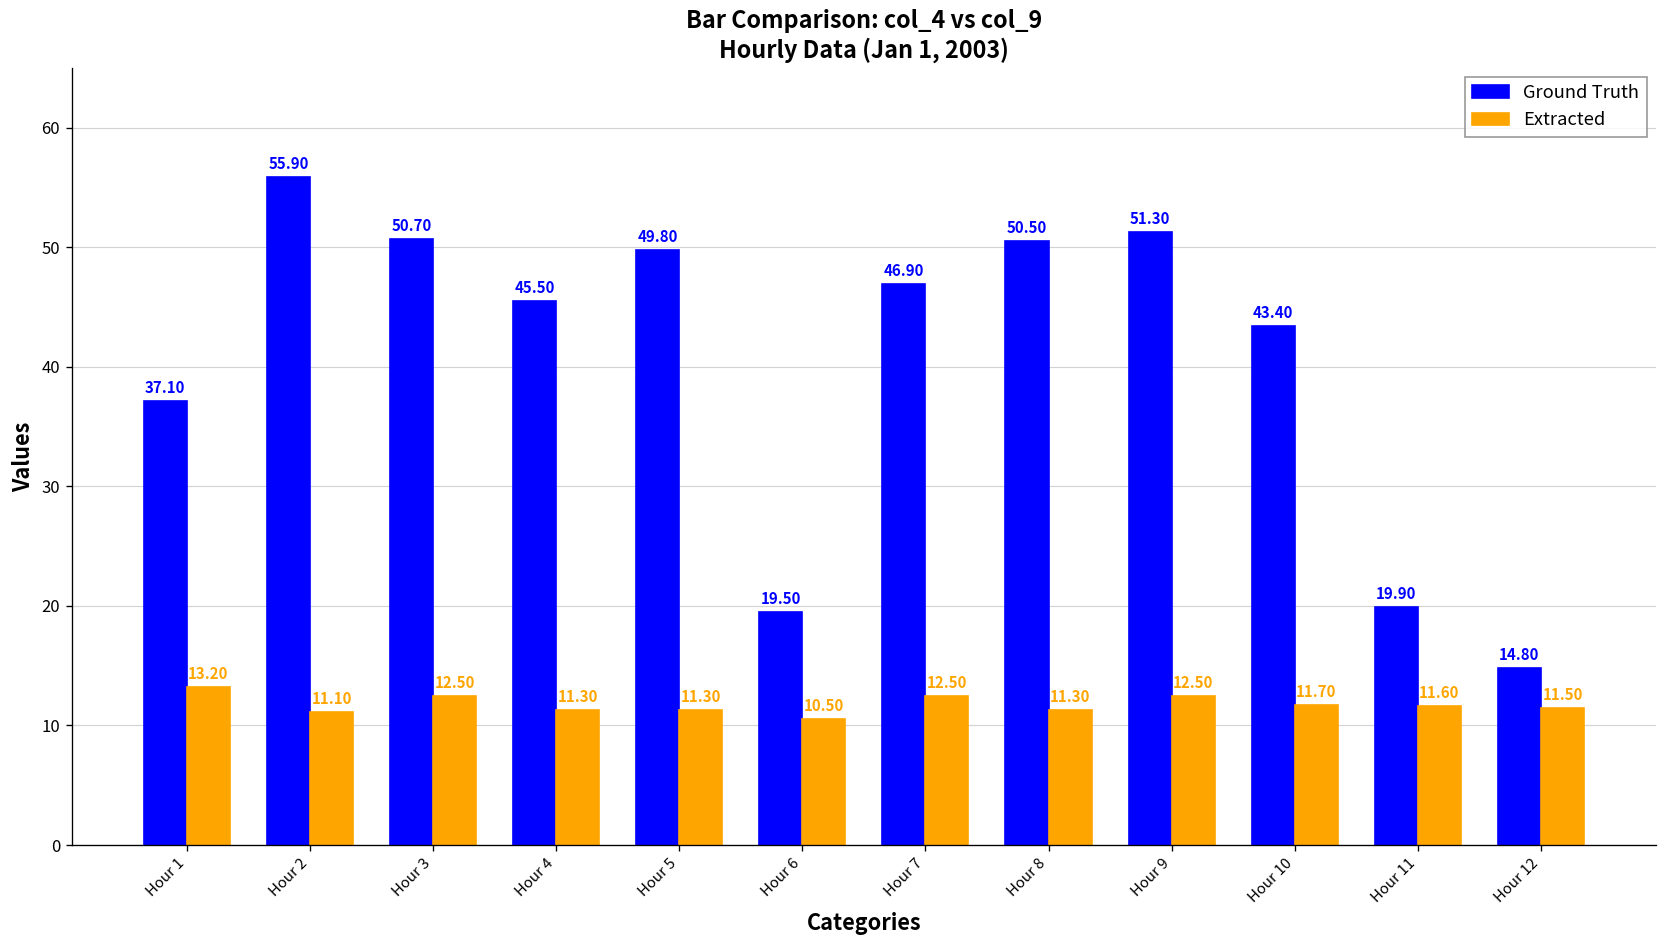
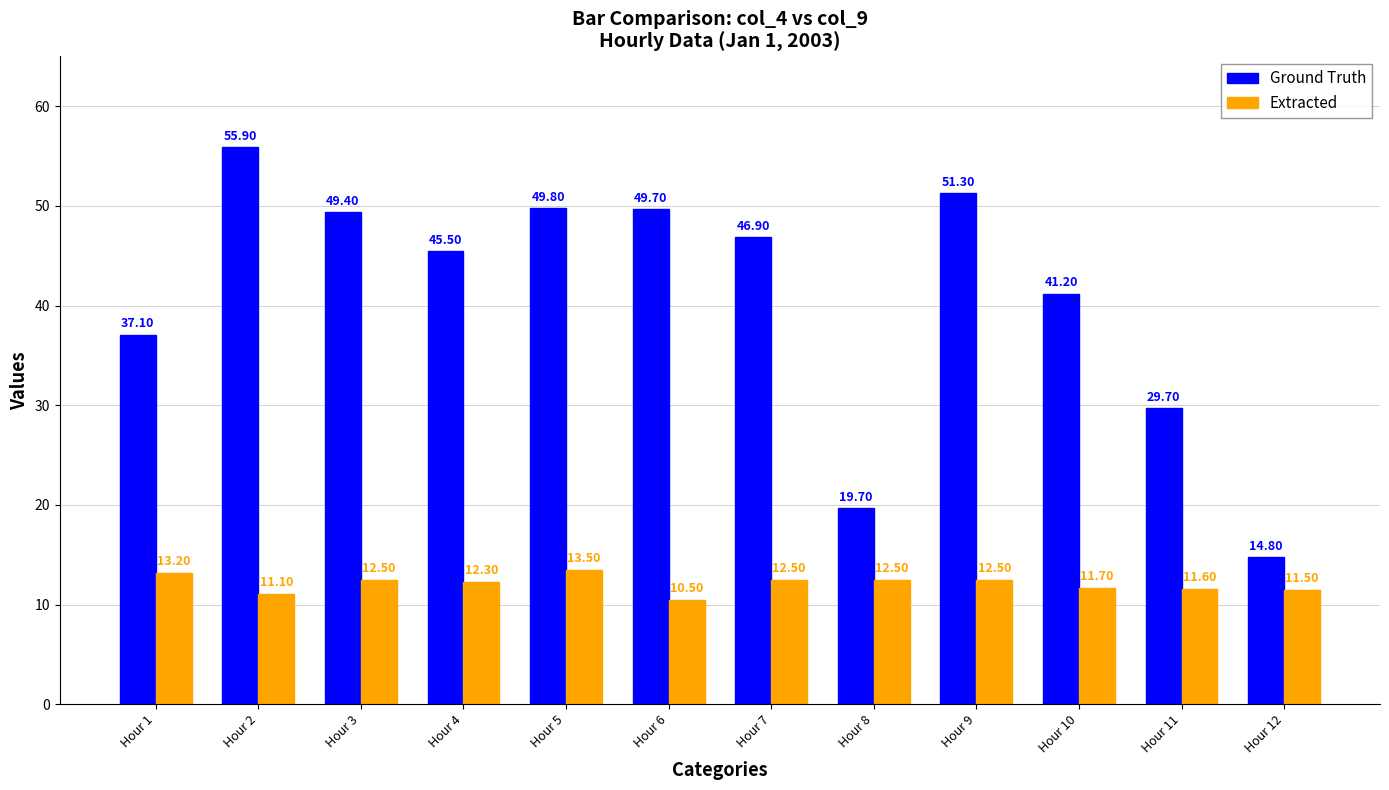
Ground Truth, Hour 3: 50.70 -> 49.40
Extracted, Hour 4: 11.30 -> 12.30
Extracted, Hour 5: 11.30 -> 13.50
Ground Truth, Hour 6: 19.50 -> 49.70
Ground Truth, Hour 8: 50.50 -> 19.70
Extracted, Hour 8: 11.30 -> 12.50
Ground Truth, Hour 10: 43.40 -> 41.20
Ground Truth, Hour 11: 19.90 -> 29.70
